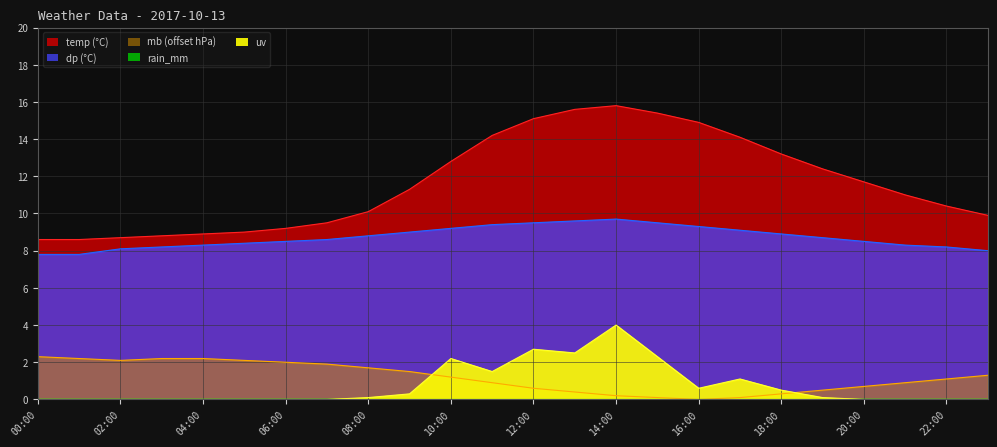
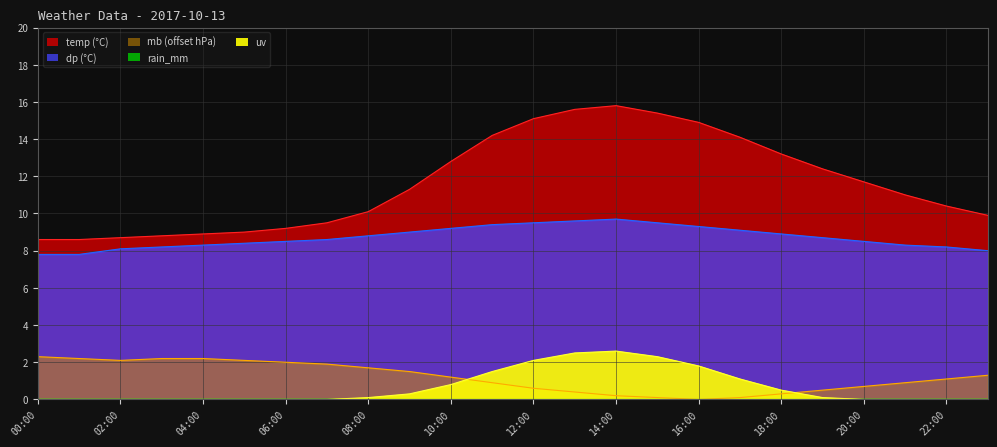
uv, 10:00: 2.2 -> 0.8
uv, 12:00: 2.7 -> 2.1
uv, 14:00: 4.0 -> 2.6
uv, 16:00: 0.6 -> 1.8
